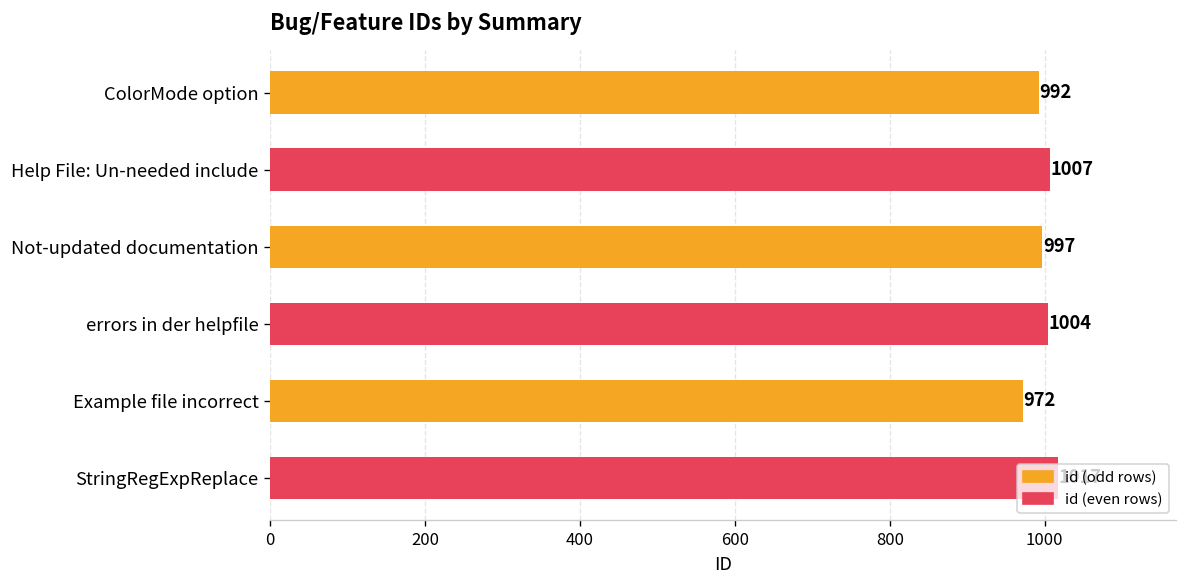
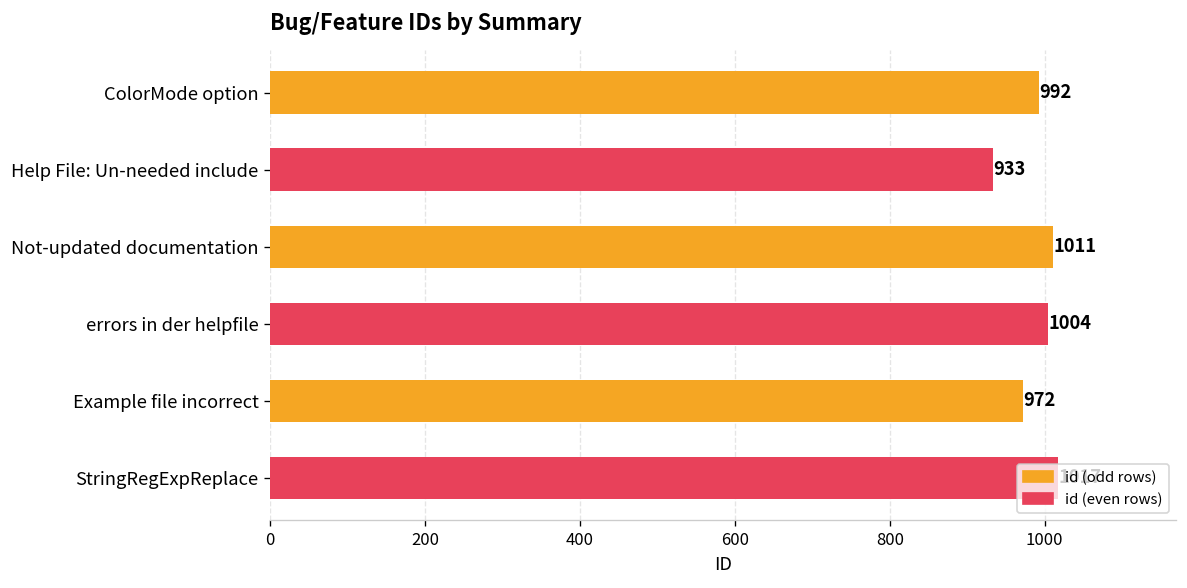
Help File: Un-needed include: 1007 -> 933
Not-updated documentation: 997 -> 1011
